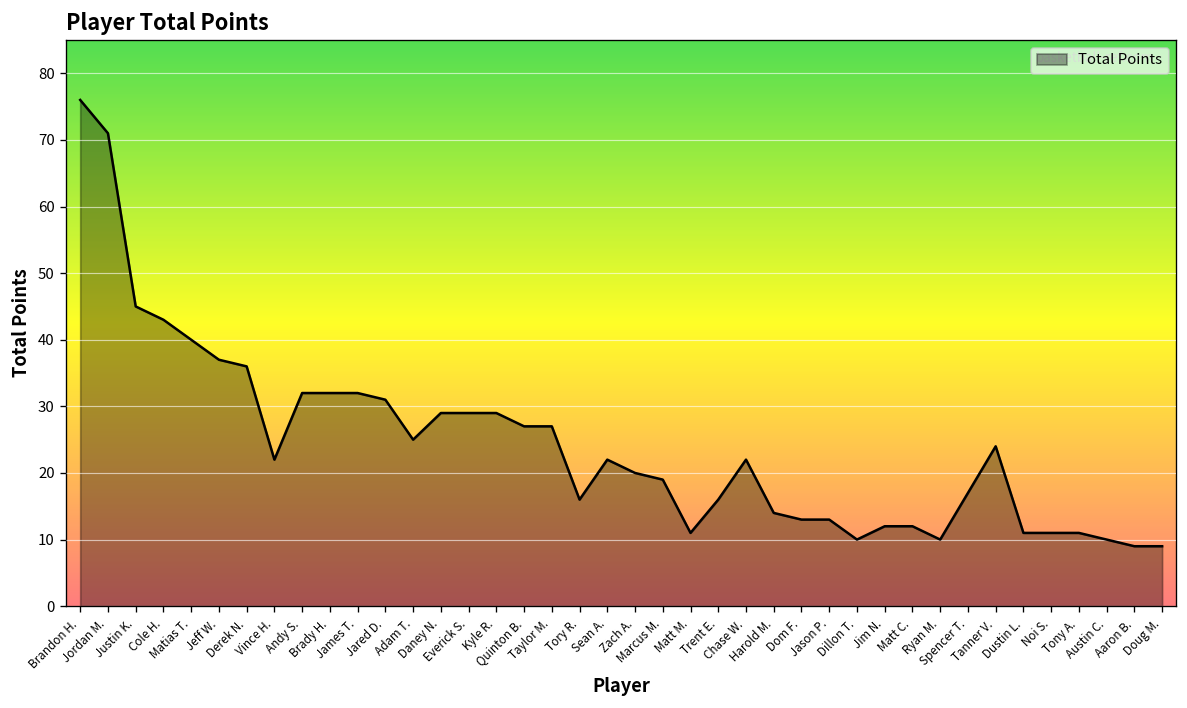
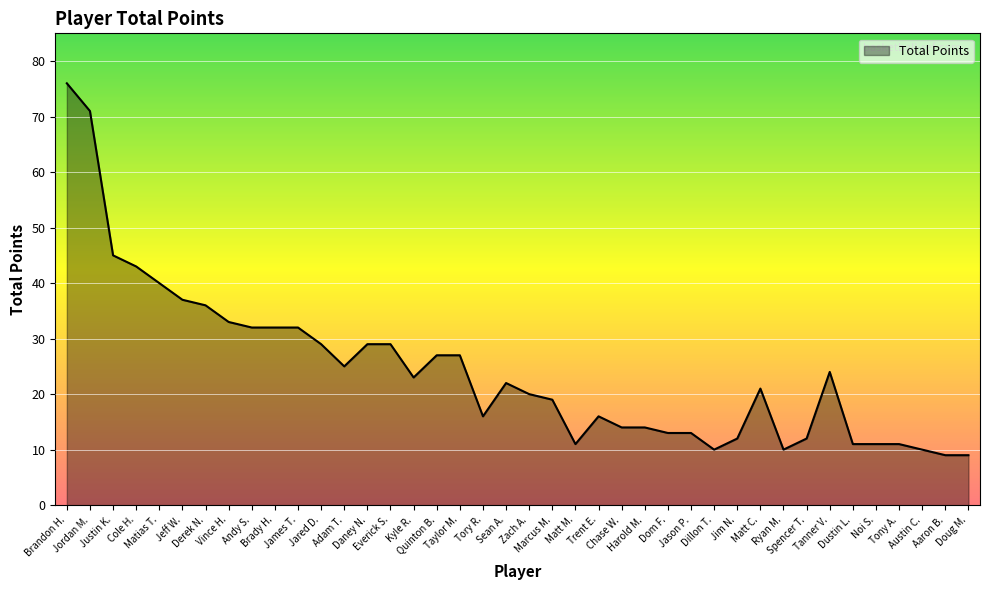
Vince H.: 22 -> 33
Jared D.: 31 -> 29
Kyle R.: 29 -> 23
Chase W.: 22 -> 14
Matt C.: 12 -> 21
Spencer T.: 17 -> 12
